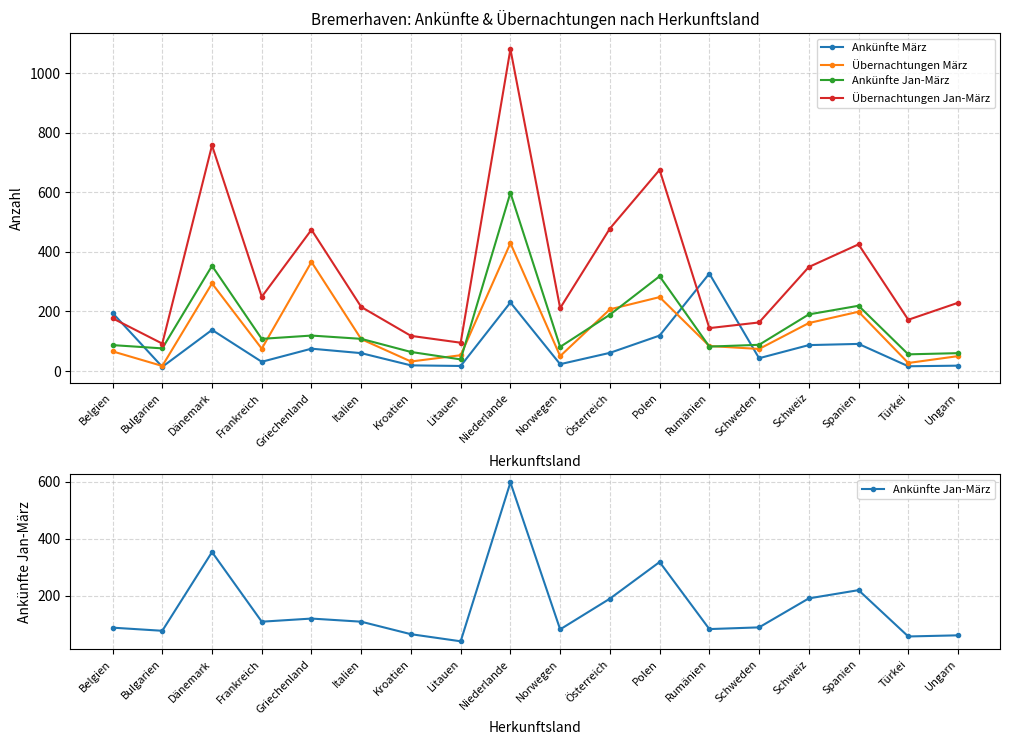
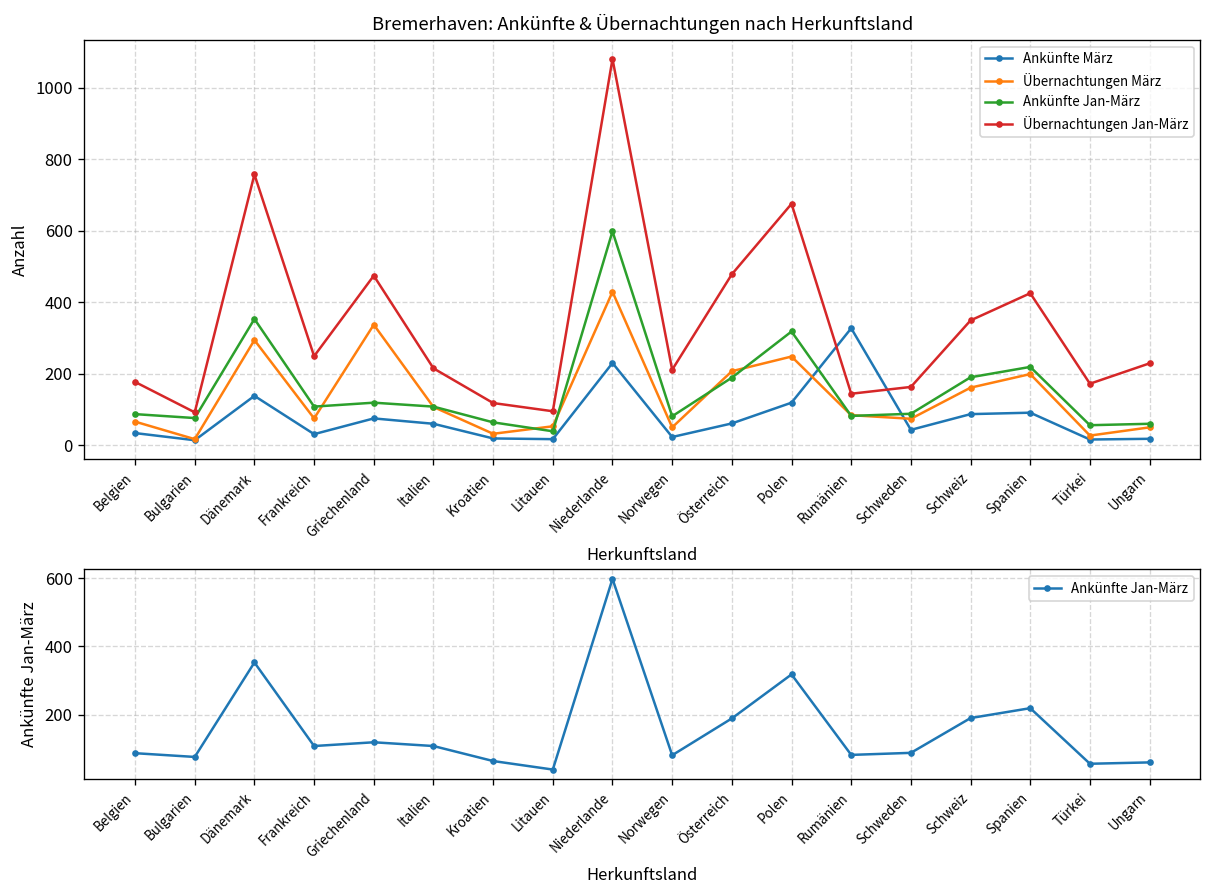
Bremerhaven: Ankünfte & Übernachtungen nach Herkunftsland, Ankünfte März, Belgien: 200 -> 30
Bremerhaven: Ankünfte & Übernachtungen nach Herkunftsland, Übernachtungen März, Griechenland: 370 -> 340
